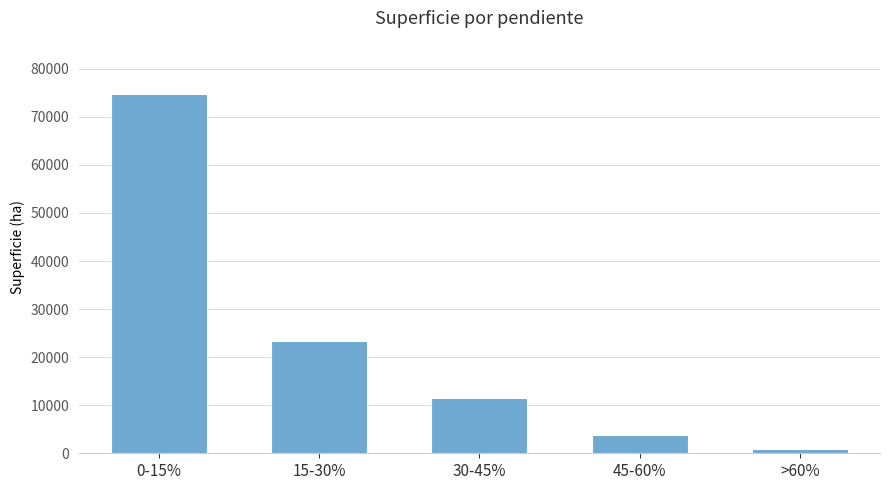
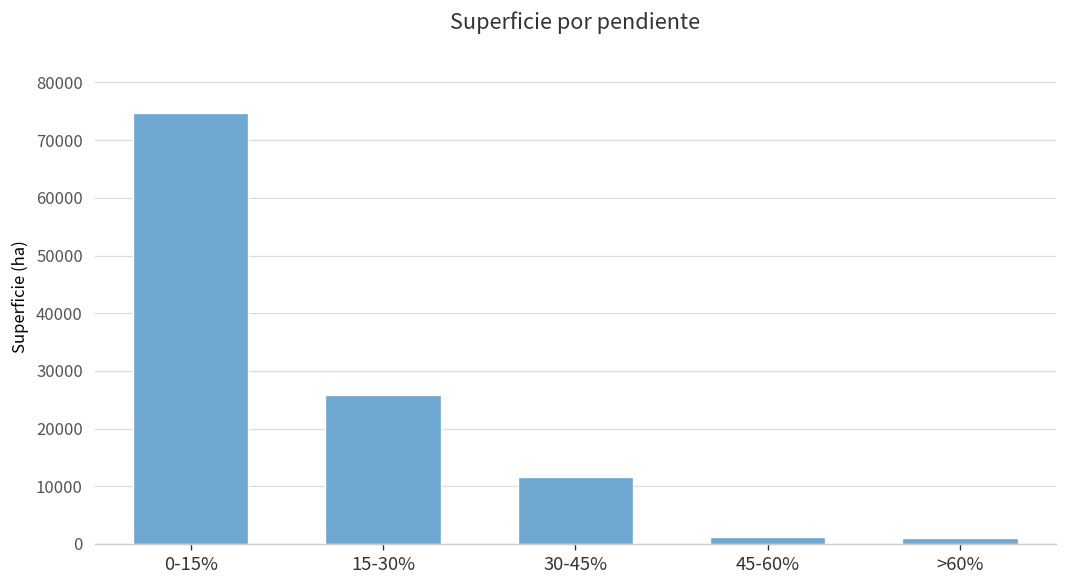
15-30%: 23000 -> 26000
45-60%: 4000 -> 1000
